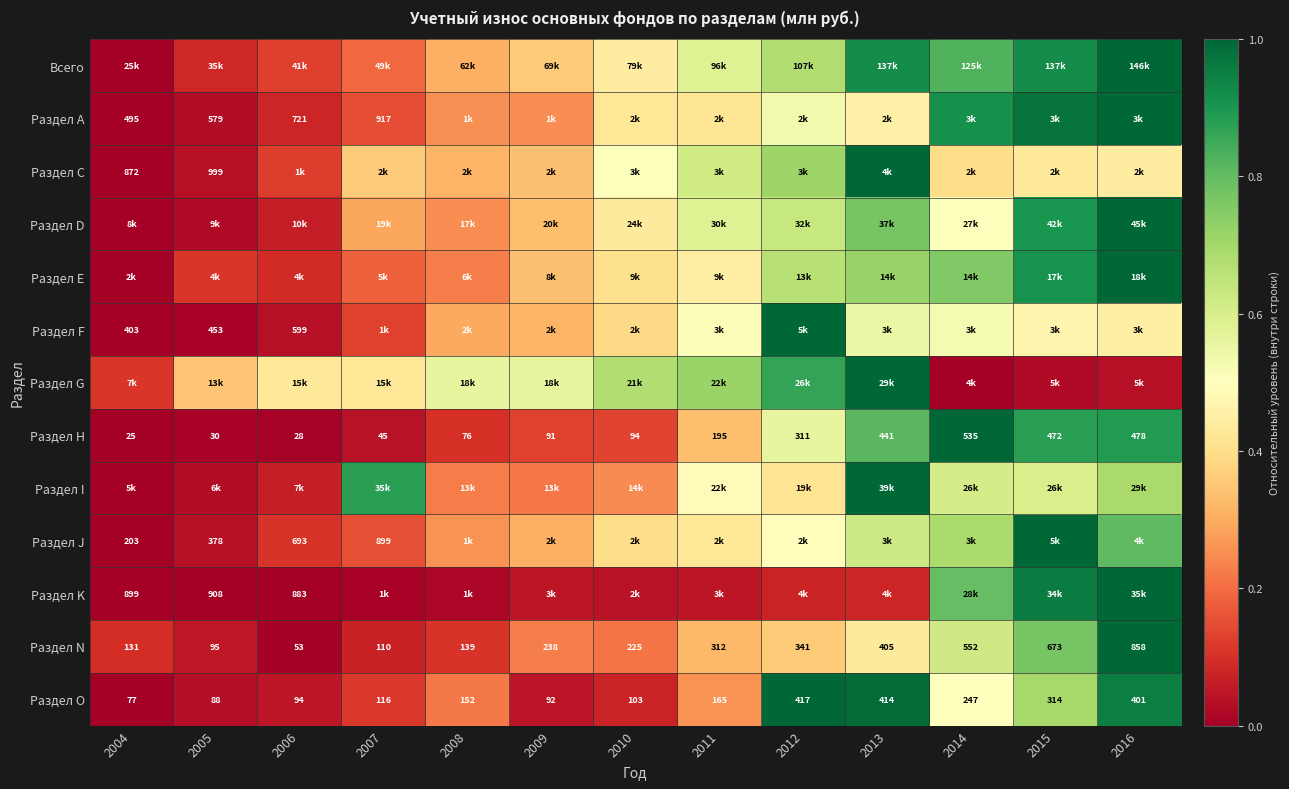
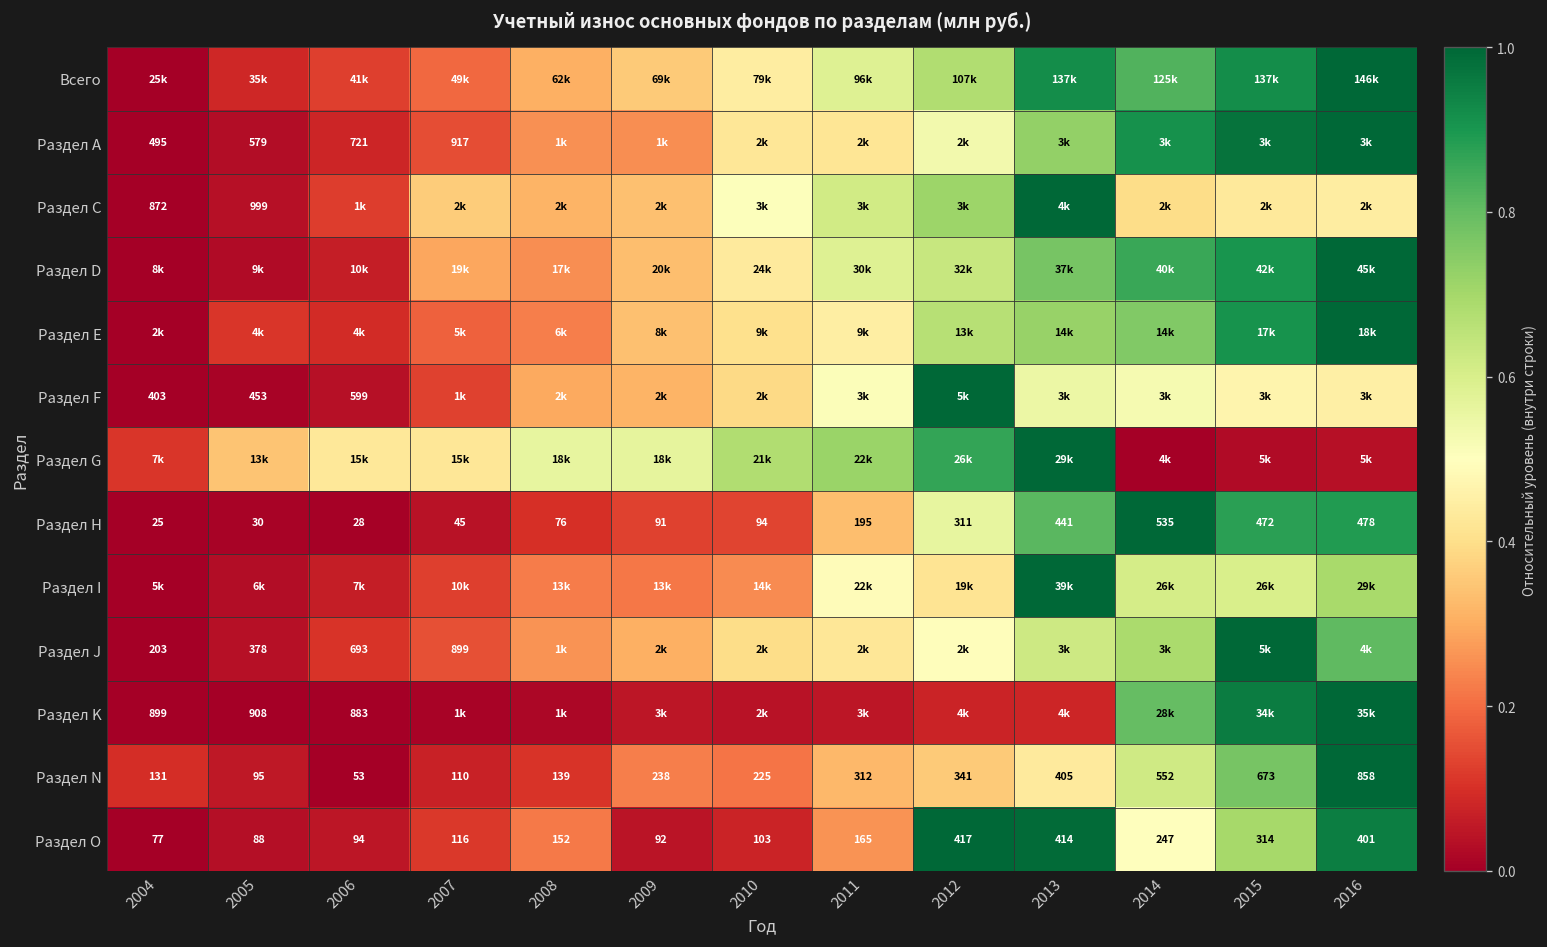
Раздел А, 2013: 2k -> 3k
Раздел D, 2014: 27k -> 40k
Раздел I, 2007: 35k -> 10k
